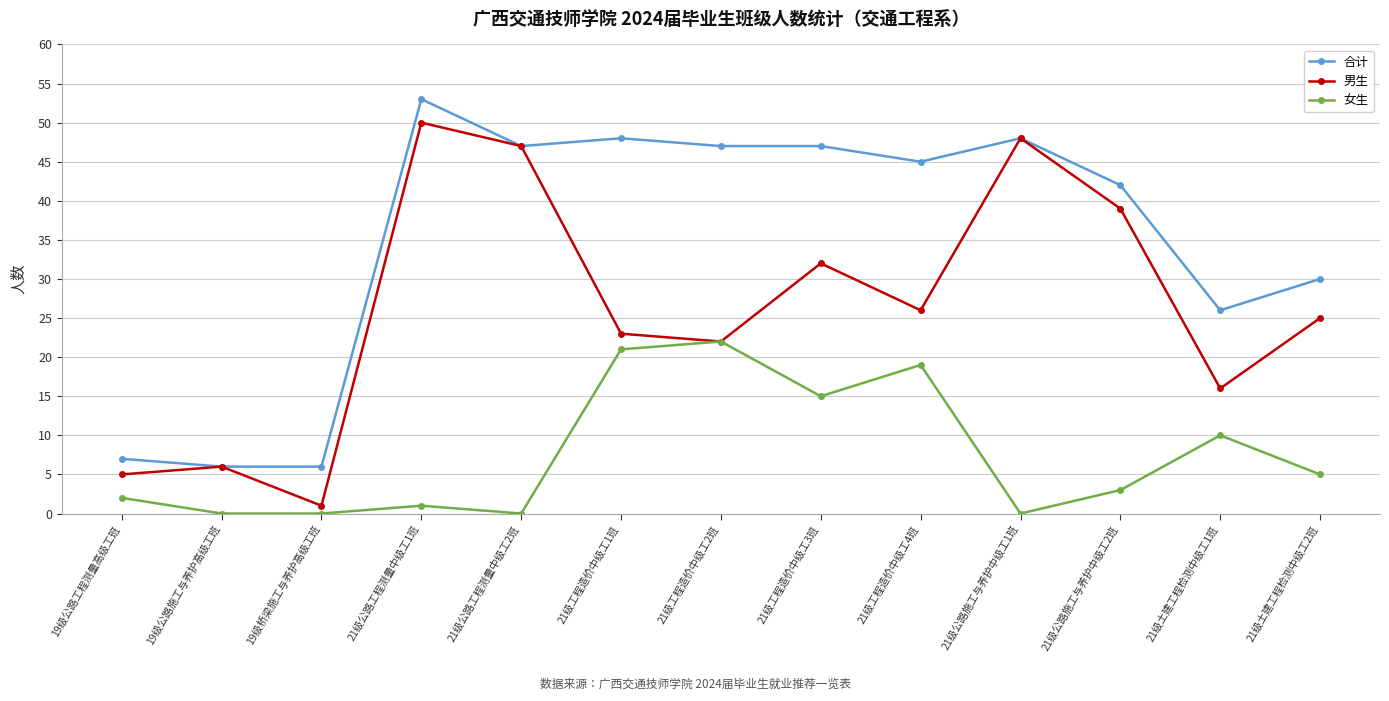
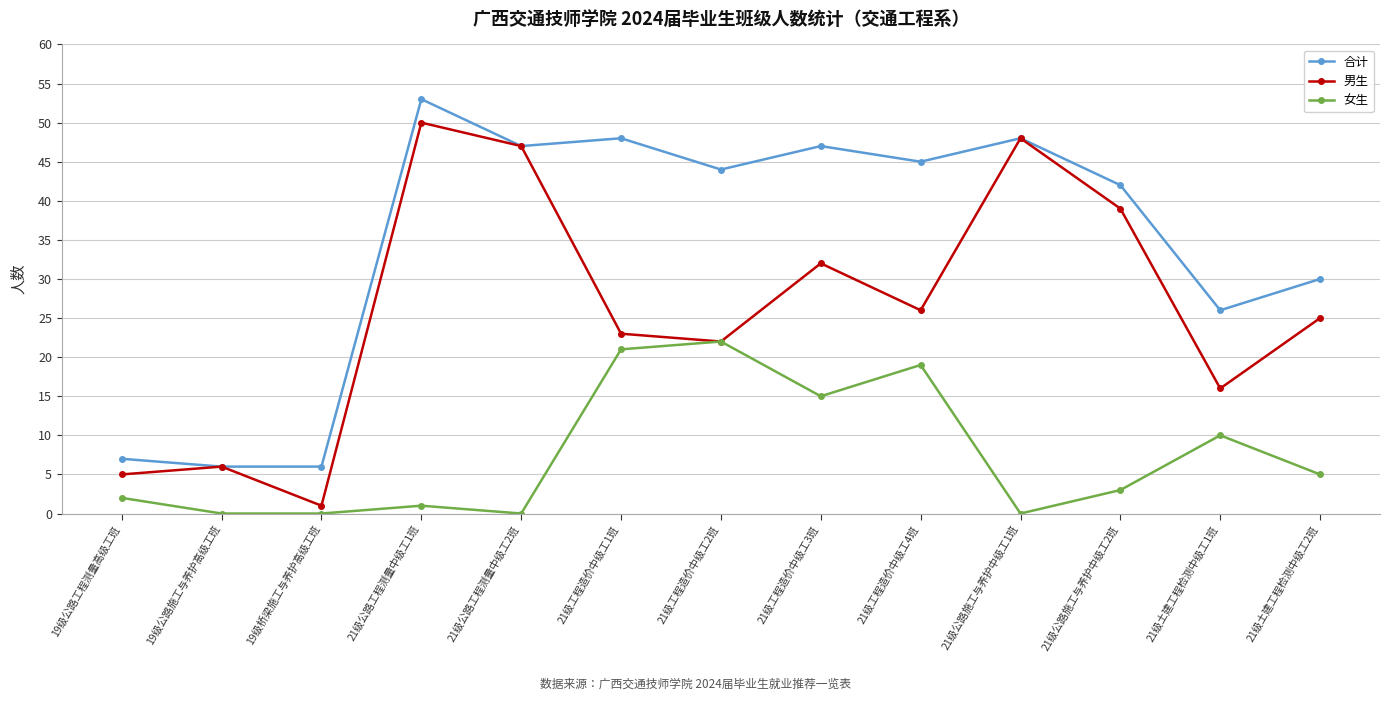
合计, 21级工程造价中级工2班: 47 -> 44
